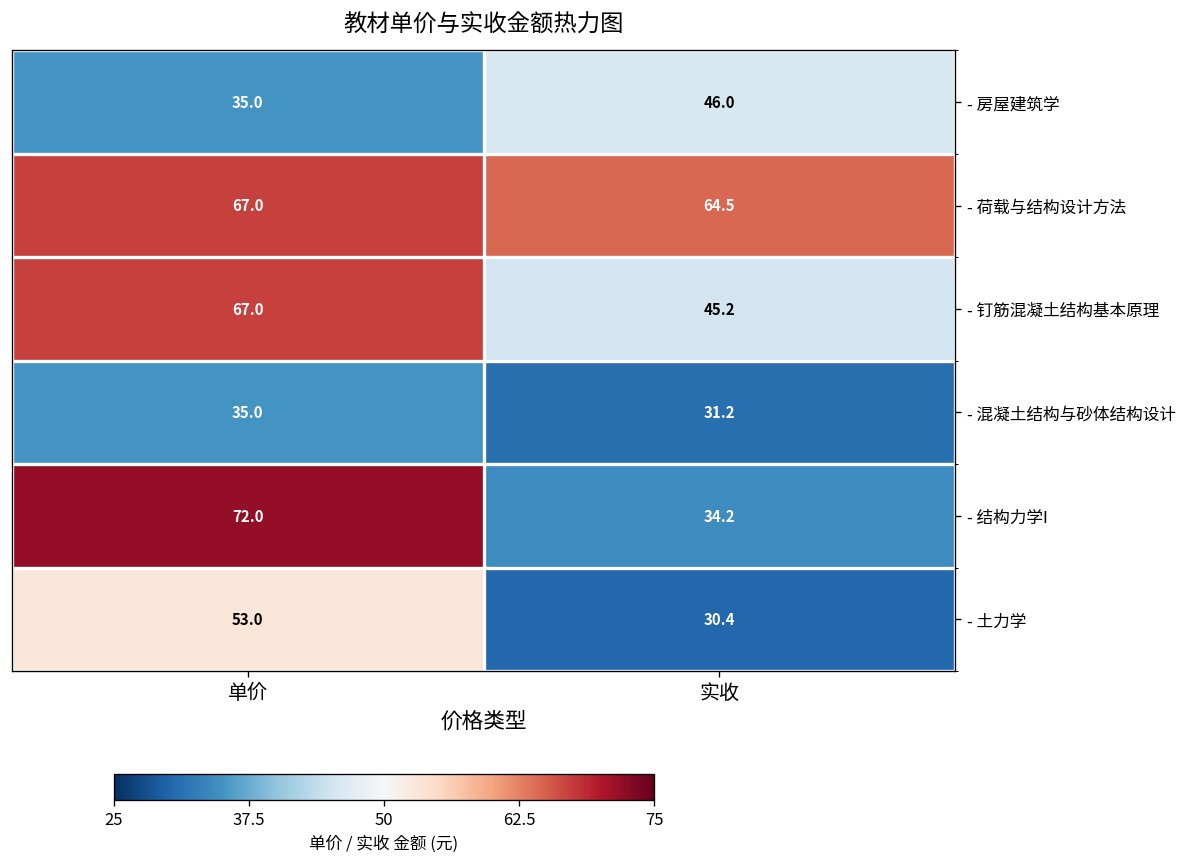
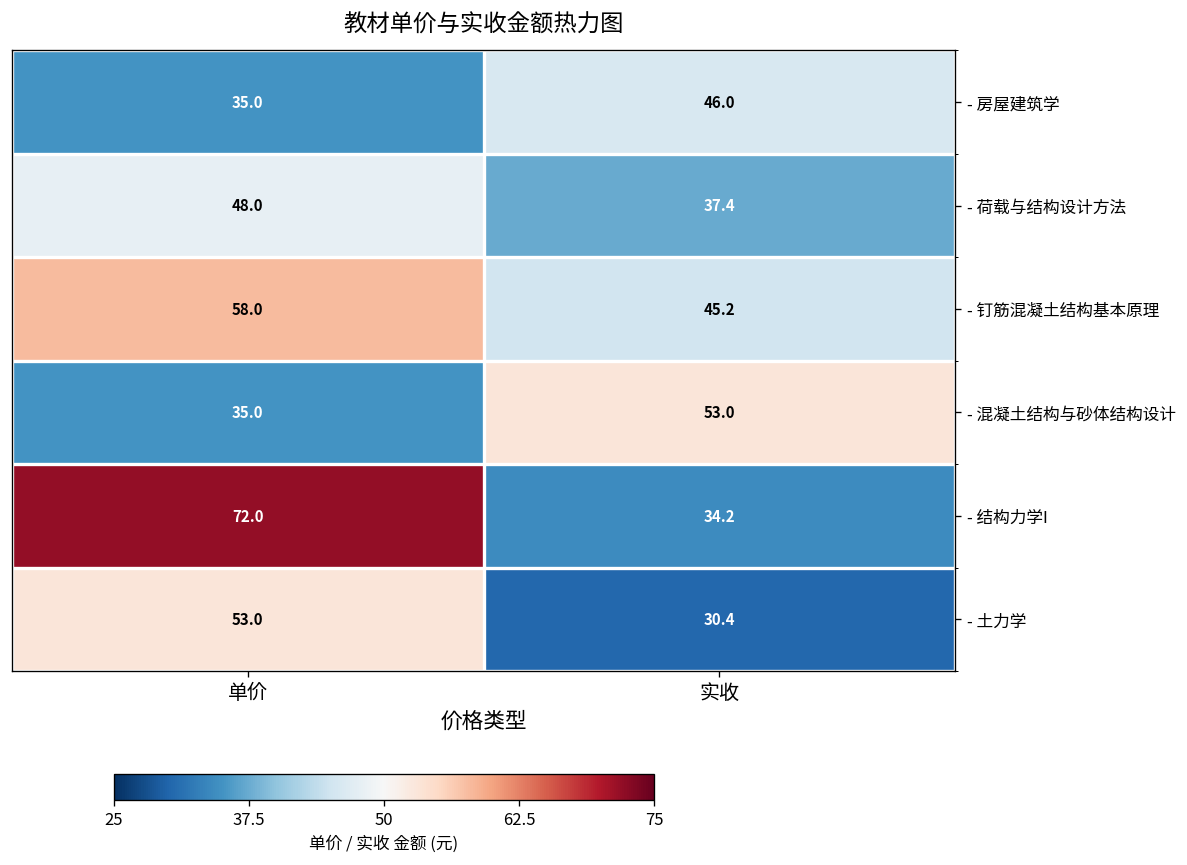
- 荷载与结构设计方法, 单价: 67.0 -> 48.0
- 荷载与结构设计方法, 实收: 64.5 -> 37.4
- 钉筋混凝土结构基本原理, 单价: 67.0 -> 58.0
- 混凝土结构与砂体结构设计, 实收: 31.2 -> 53.0
